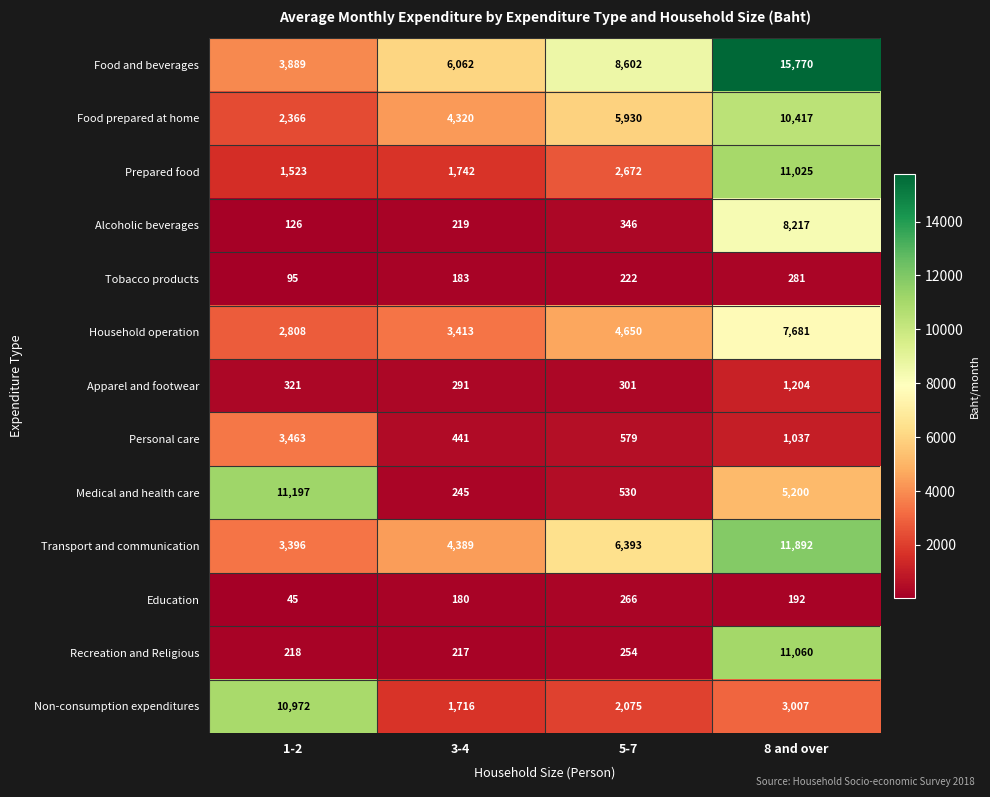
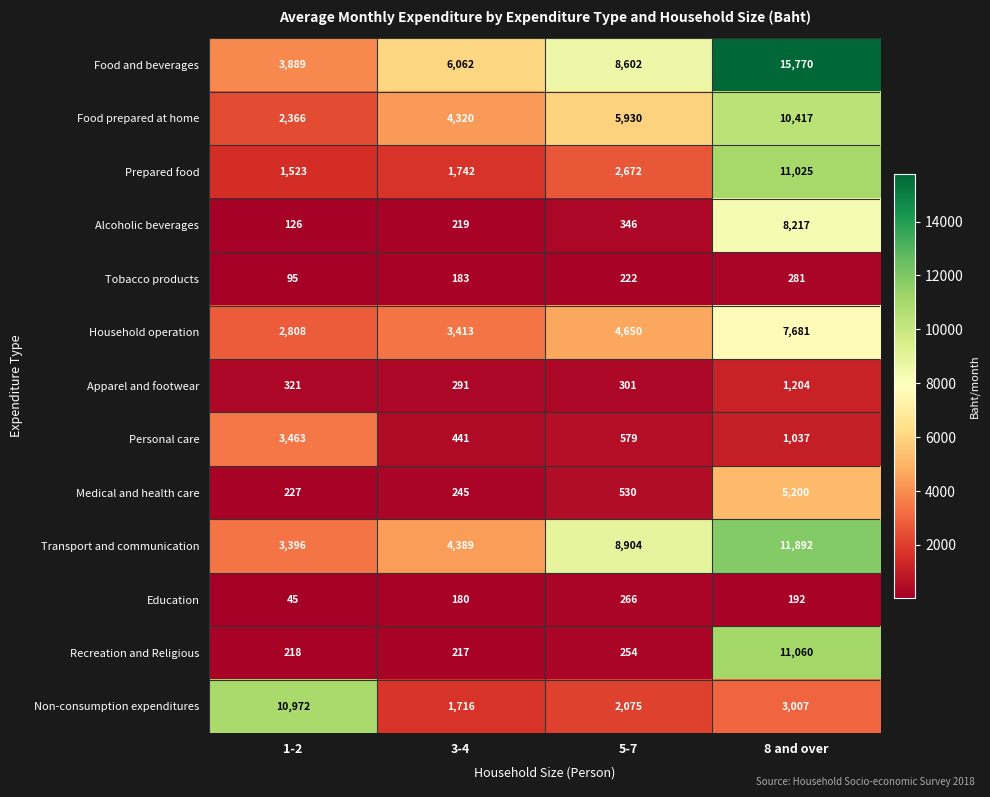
Medical and health care, 1-2: 11,197 -> 227
Transport and communication, 5-7: 6,393 -> 8,904
